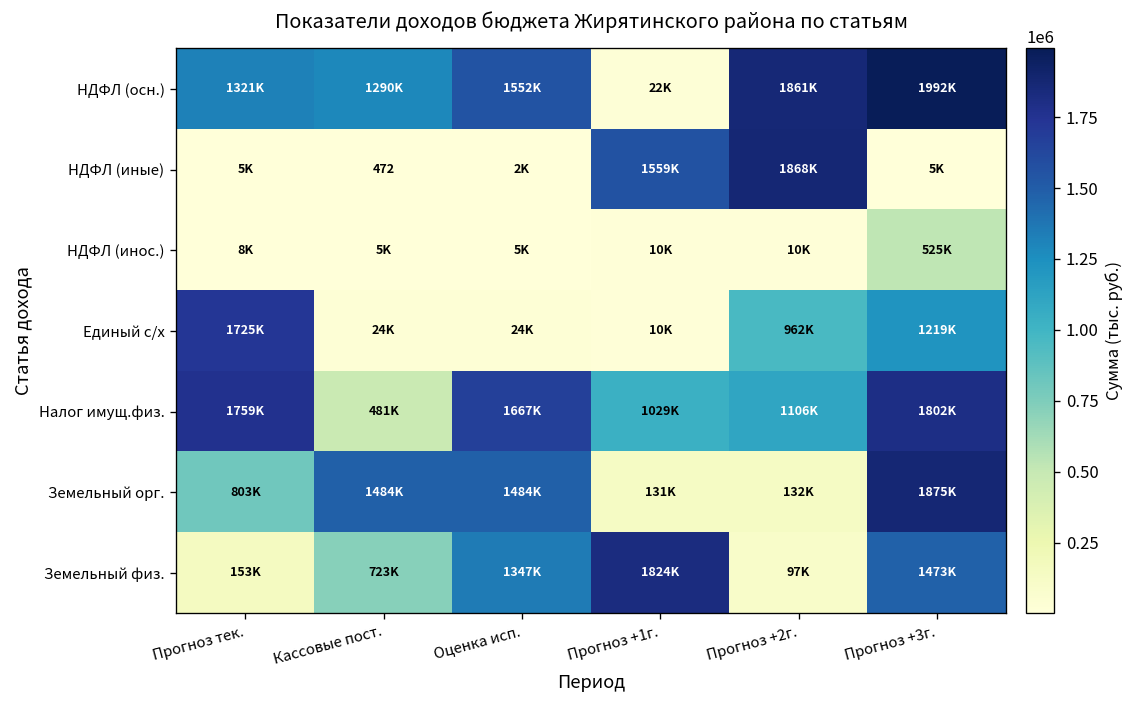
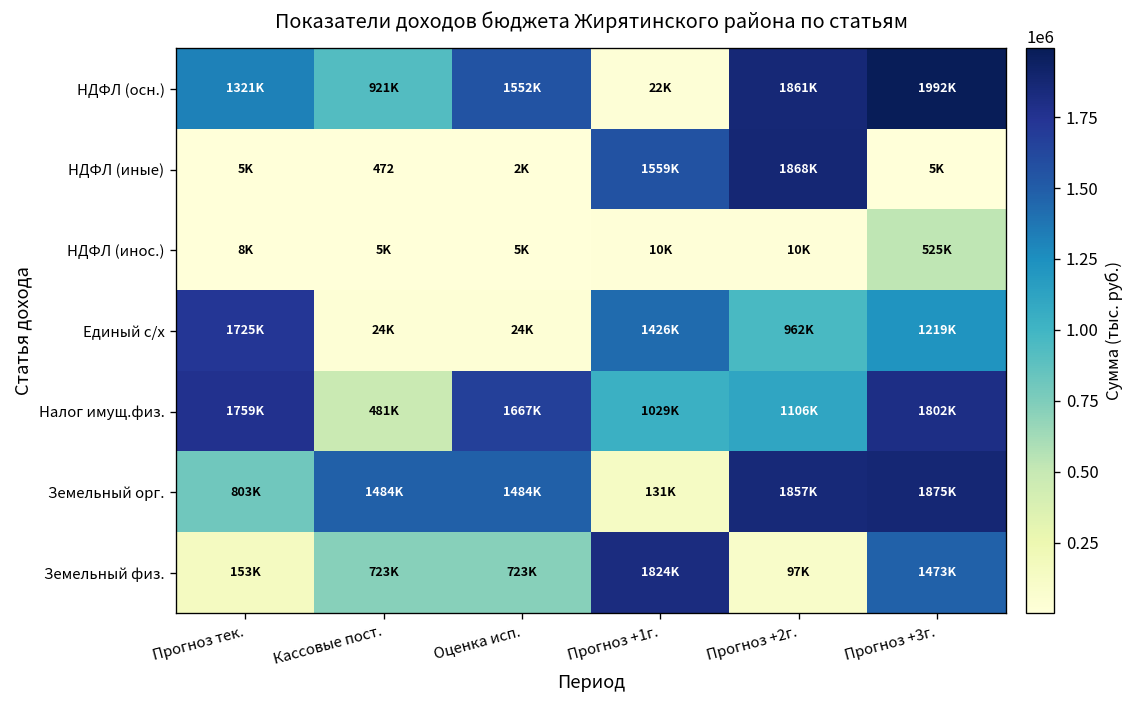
НДФЛ (осн.), Кассовые пост.: 1290K -> 921K
Единый с/х, Прогноз +1г.: 10K -> 1426K
Земельный орг., Прогноз +2г.: 132K -> 1857K
Земельный физ., Оценка исп.: 1347K -> 723K
